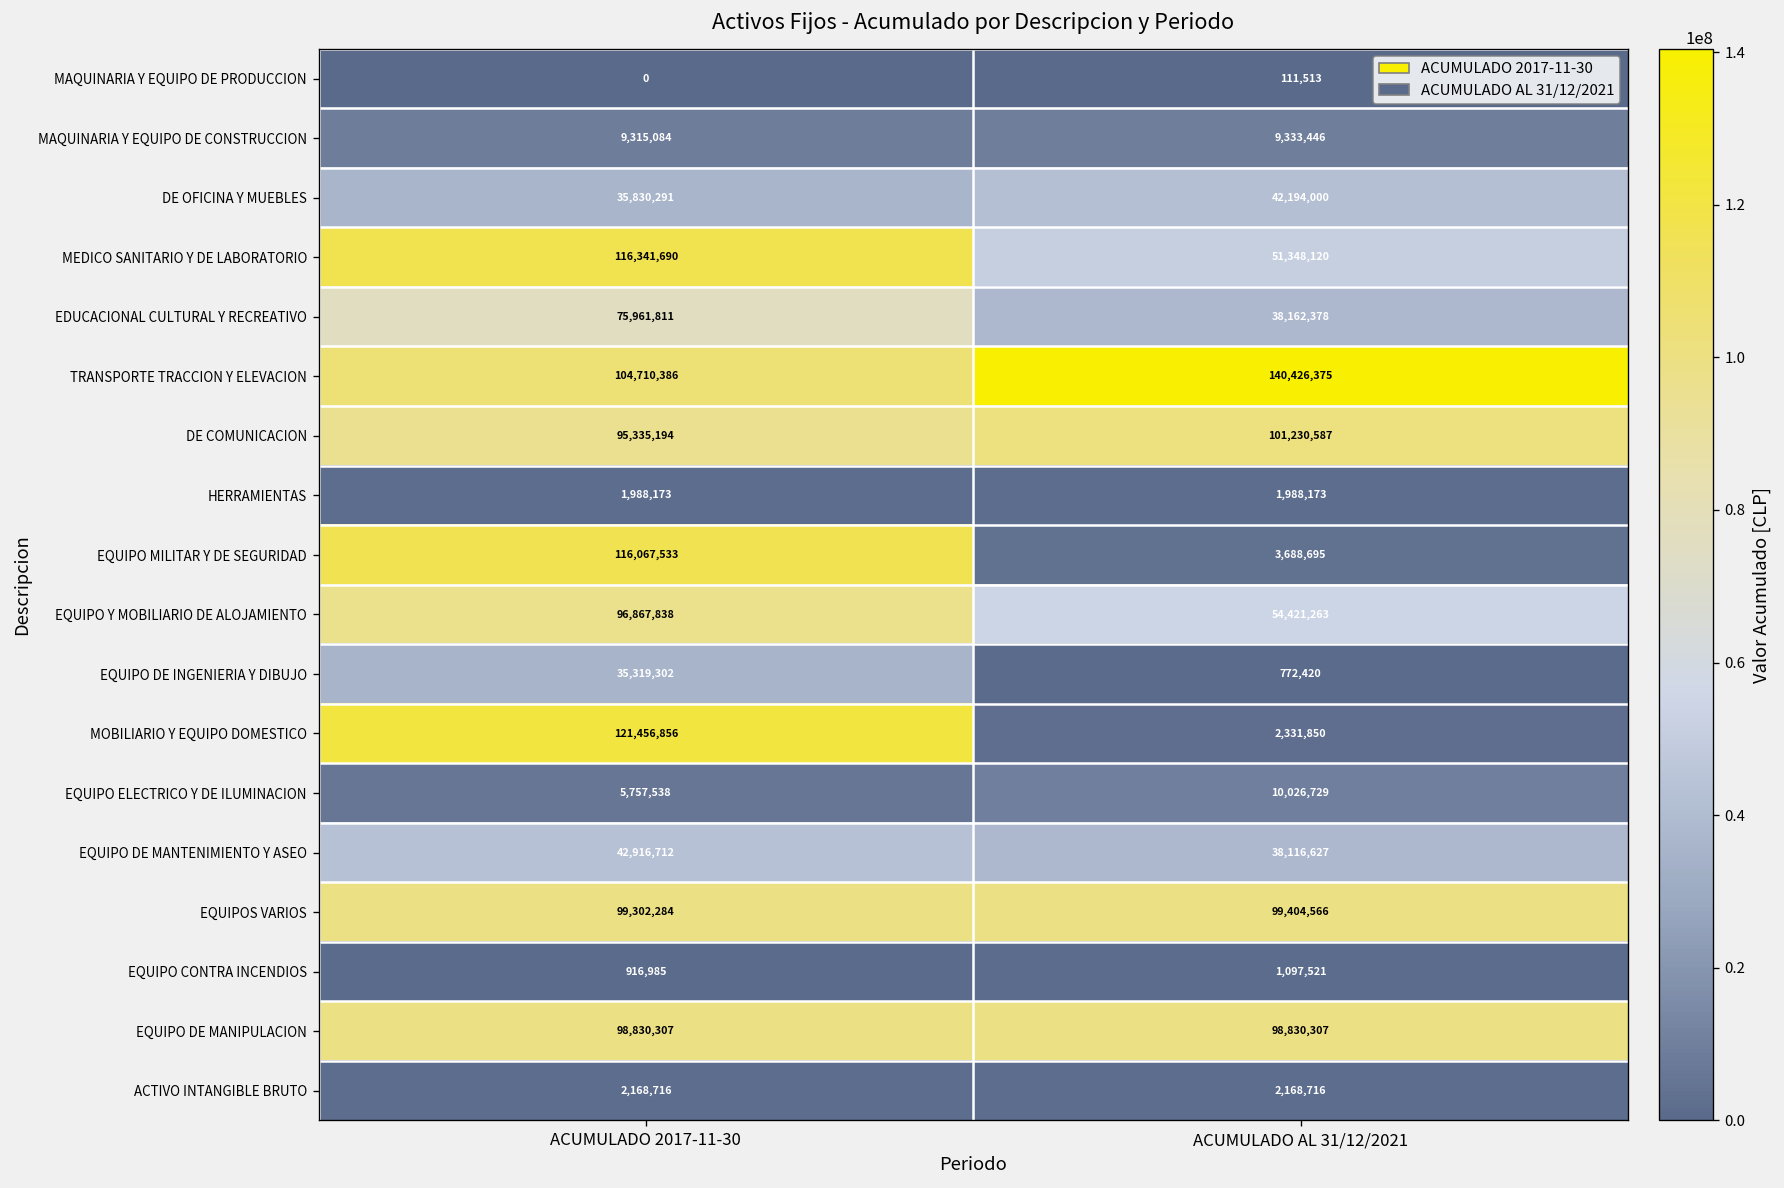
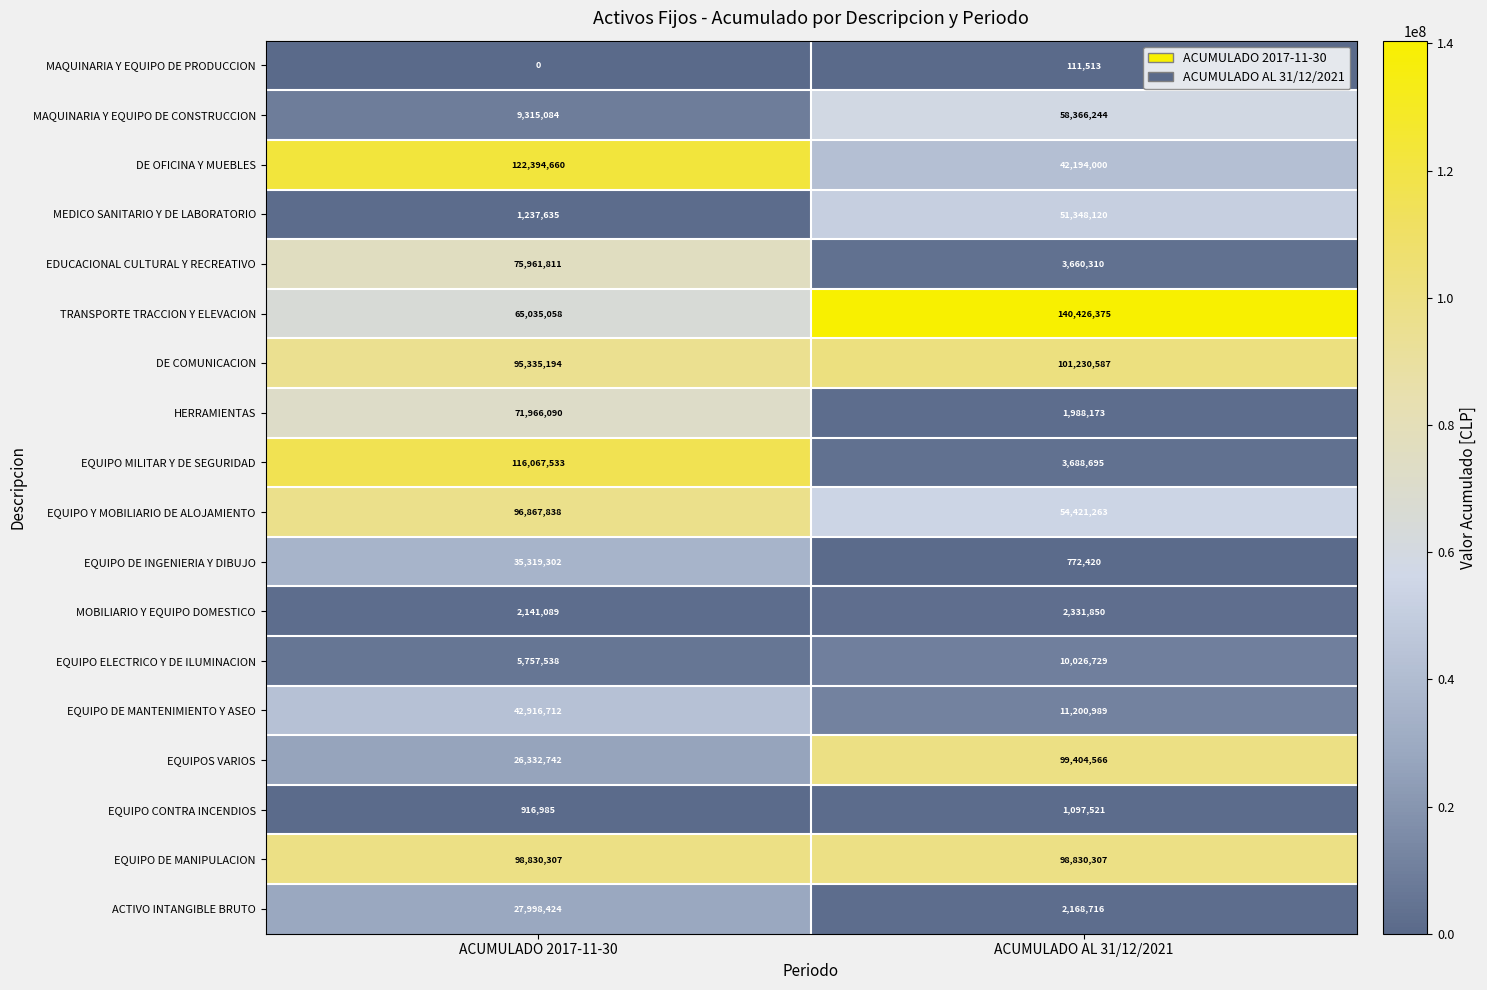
MAQUINARIA Y EQUIPO DE CONSTRUCCION, ACUMULADO AL 31/12/2021: 9,333,446 -> 58,366,244
DE OFICINA Y MUEBLES, ACUMULADO 2017-11-30: 35,830,291 -> 122,394,660
MEDICO SANITARIO Y DE LABORATORIO, ACUMULADO 2017-11-30: 116,341,690 -> 1,237,635
EDUCACIONAL CULTURAL Y RECREATIVO, ACUMULADO AL 31/12/2021: 38,162,378 -> 3,660,310
TRANSPORTE TRACCION Y ELEVACION, ACUMULADO 2017-11-30: 104,710,386 -> 65,035,058
HERRAMIENTAS, ACUMULADO 2017-11-30: 1,988,173 -> 71,966,090
MOBILIARIO Y EQUIPO DOMESTICO, ACUMULADO 2017-11-30: 121,456,856 -> 2,141,089
EQUIPO DE MANTENIMIENTO Y ASEO, ACUMULADO AL 31/12/2021: 38,116,627 -> 11,200,989
EQUIPOS VARIOS, ACUMULADO 2017-11-30: 99,302,284 -> 26,332,742
ACTIVO INTANGIBLE BRUTO, ACUMULADO 2017-11-30: 2,168,716 -> 27,998,424
